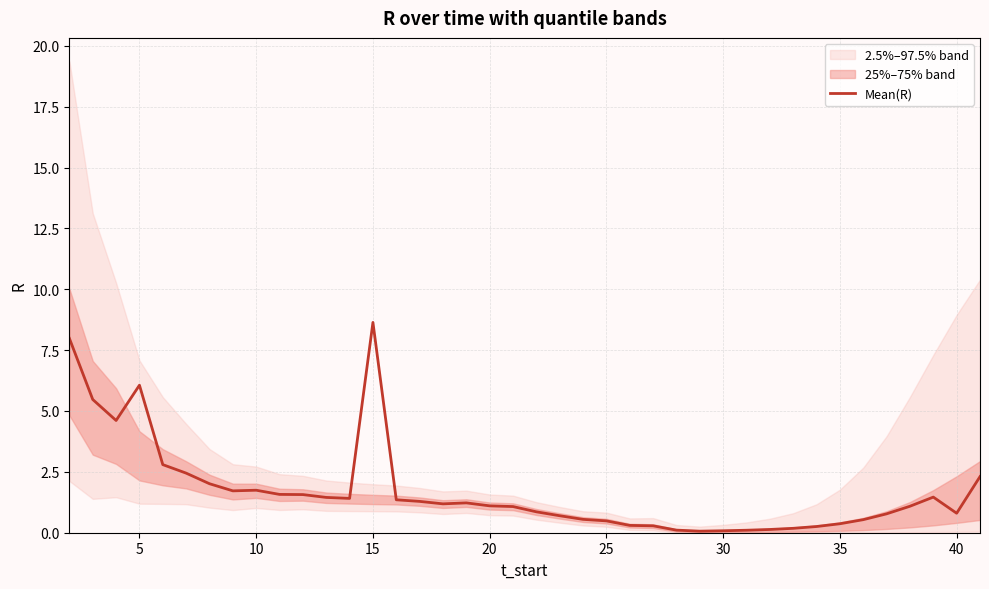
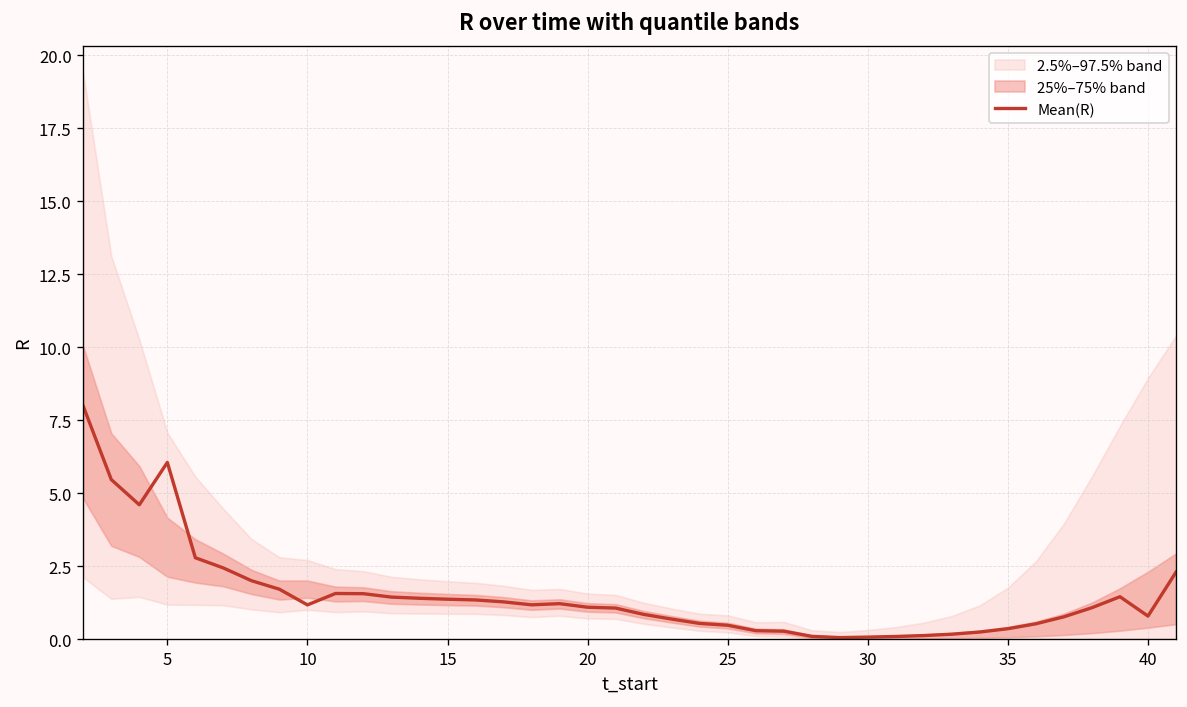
Mean(R), 10: 1.7 -> 1.2
Mean(R), 15: 8.6 -> 1.4
